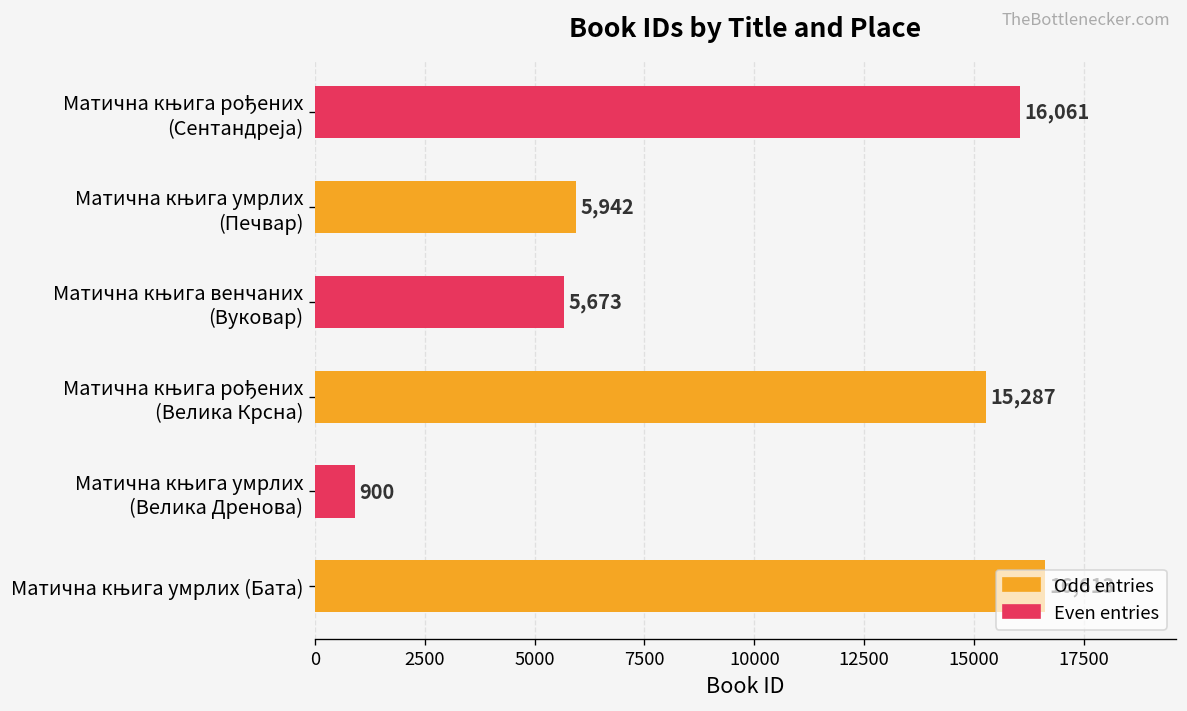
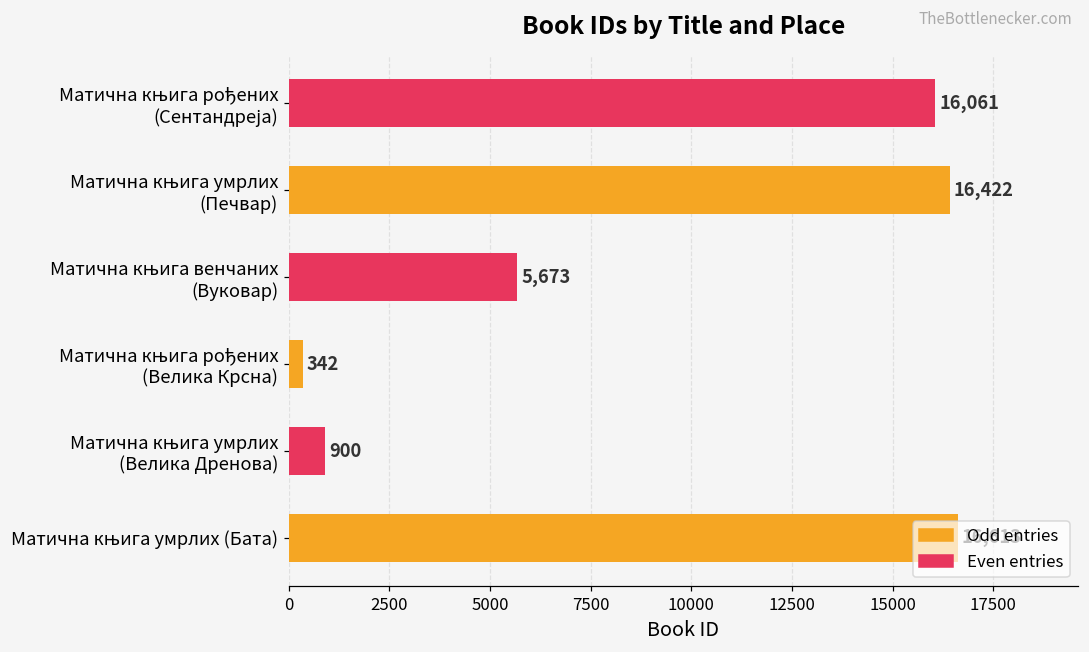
Матична књига умрлих (Печвар): 5,942 -> 16,422
Матична књига рођених (Велика Крсна): 15,287 -> 342
